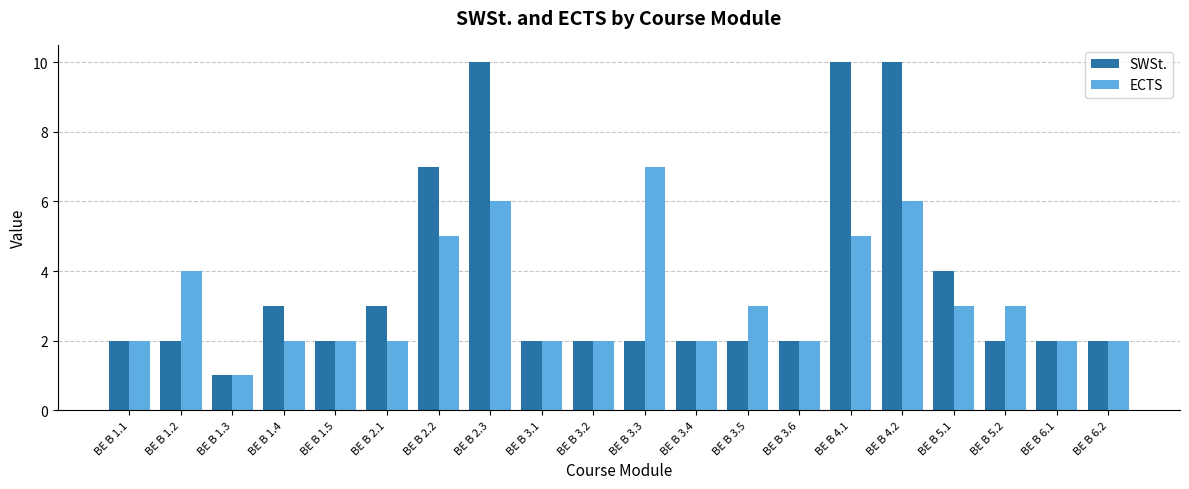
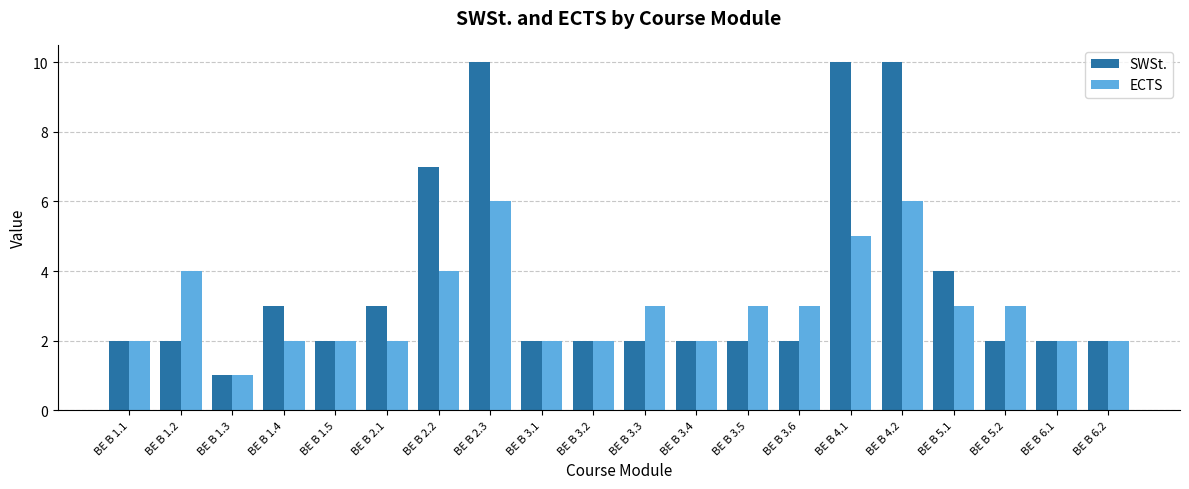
ECTS, BE B 2.2: 5 -> 4
ECTS, BE B 3.3: 7 -> 3
ECTS, BE B 3.6: 2 -> 3
